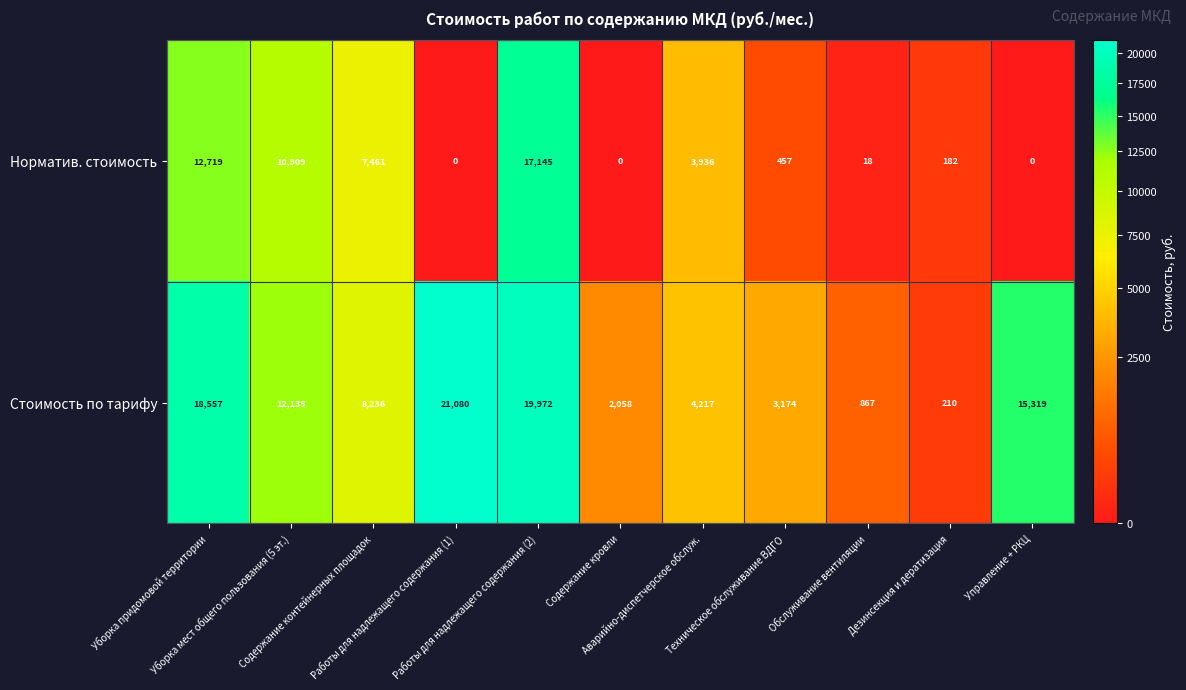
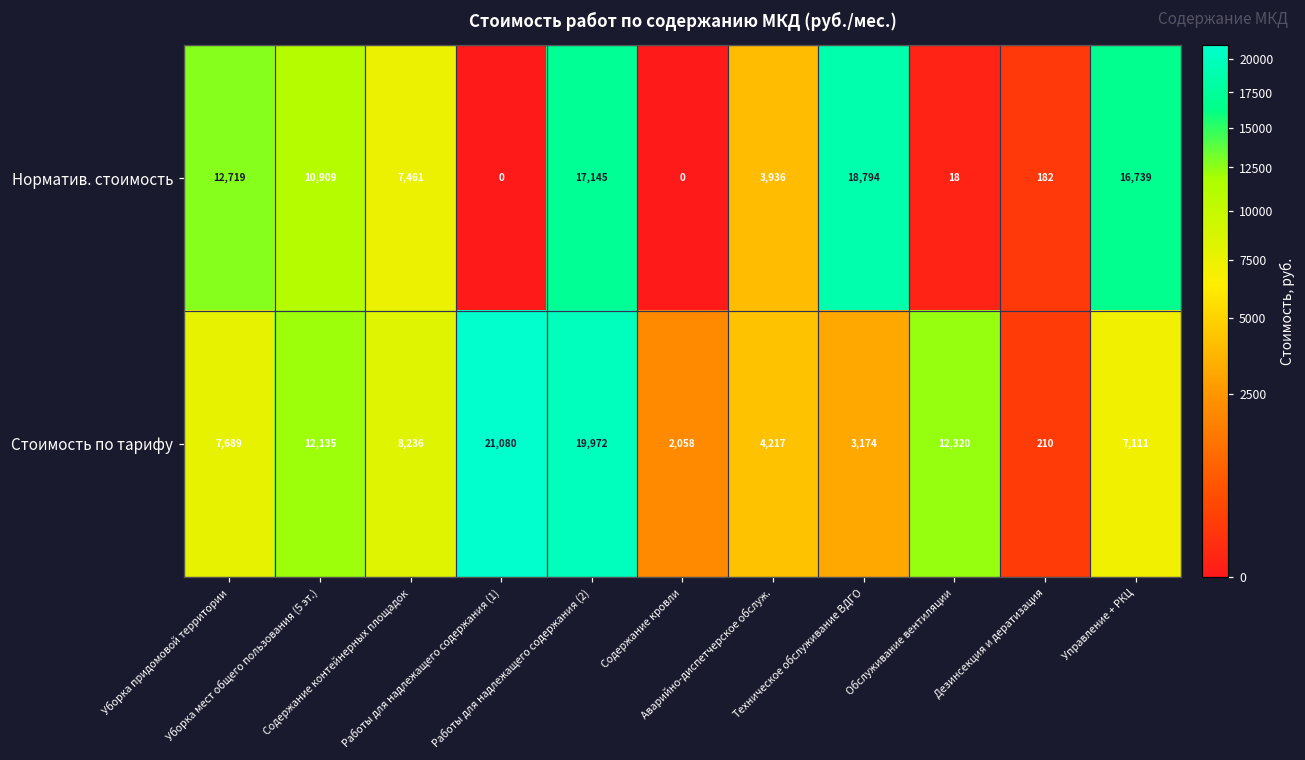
Норматив. стоимость, Техническое обслуживание ВДГО: 457 -> 18,794
Норматив. стоимость, Управление + РКЦ: 0 -> 16,739
Стоимость по тарифу, Уборка придомовой территории: 18,557 -> 7,689
Стоимость по тарифу, Обслуживание вентиляции: 867 -> 12,320
Стоимость по тарифу, Управление + РКЦ: 15,319 -> 7,111
